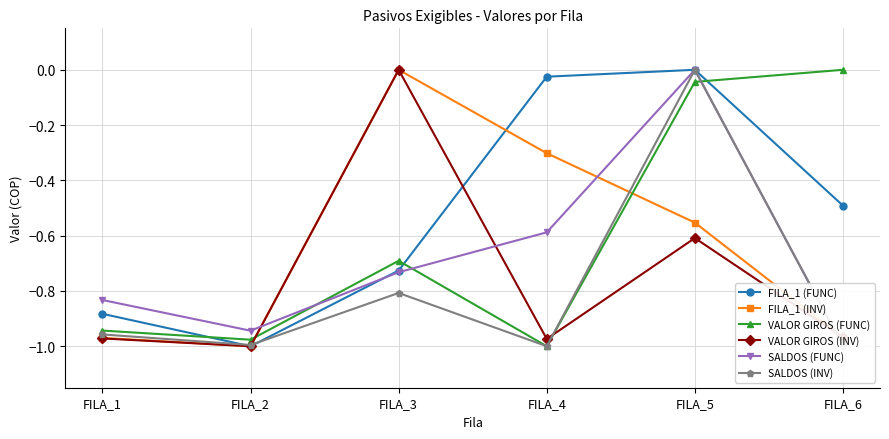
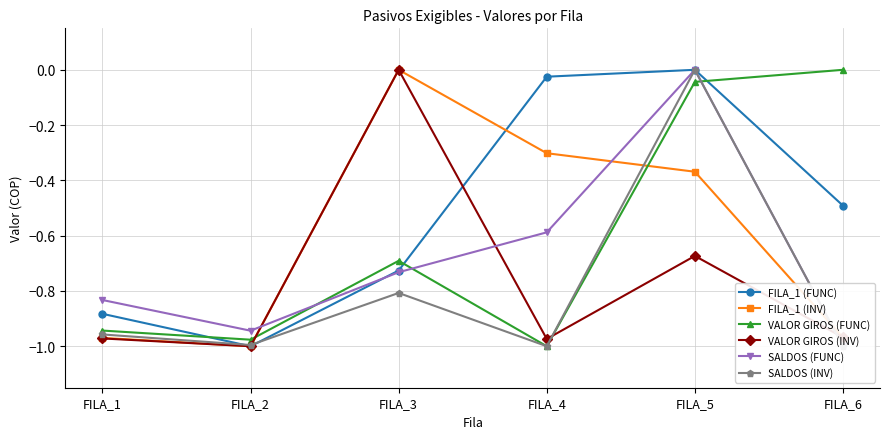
FILA_1 (INV), FILA_5: -0.55 -> -0.37
VALOR GIROS (INV), FILA_5: -0.61 -> -0.67
